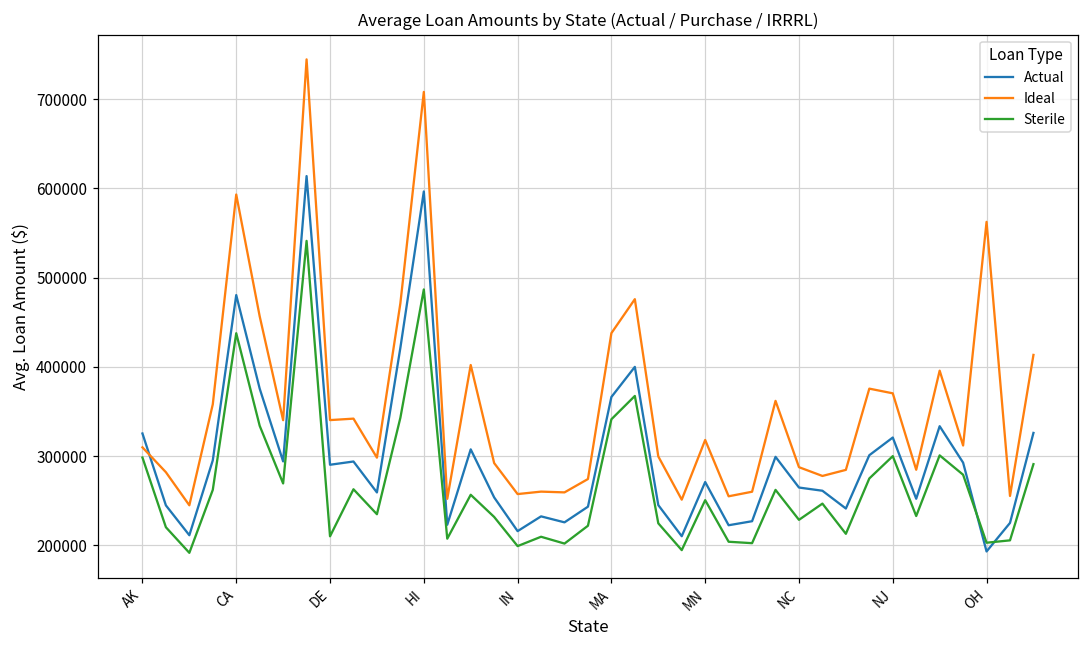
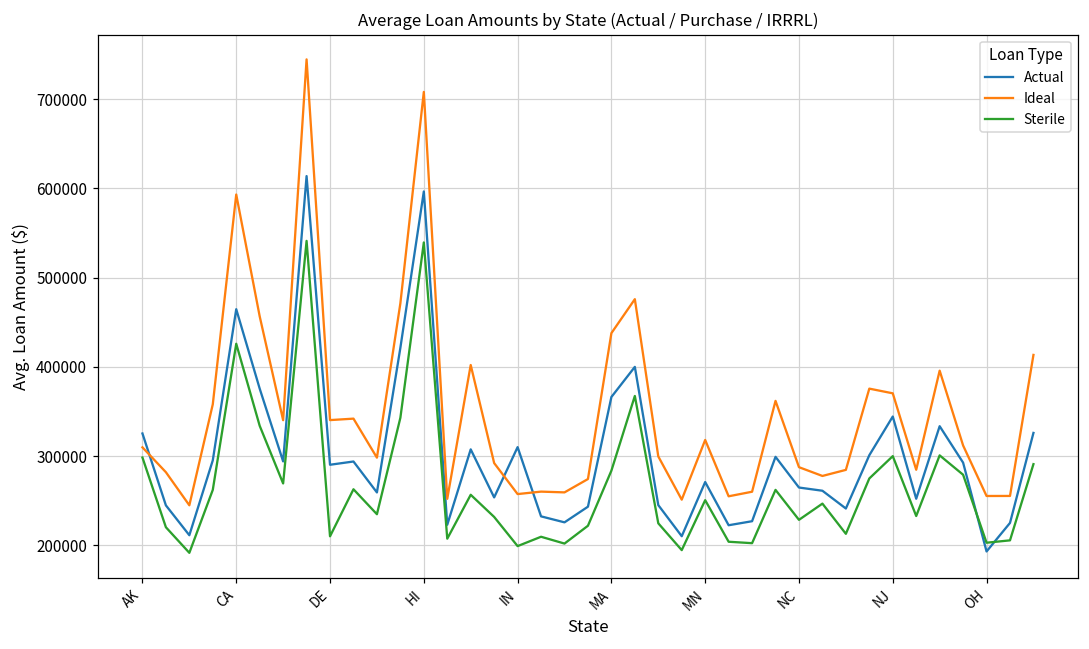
Actual, CA: 480000 -> 460000
Sterile, CA: 440000 -> 430000
Sterile, HI: 490000 -> 540000
Actual, IN: 220000 -> 310000
Sterile, MA: 340000 -> 280000
Actual, NJ: 320000 -> 340000
Ideal, OH: 560000 -> 260000
